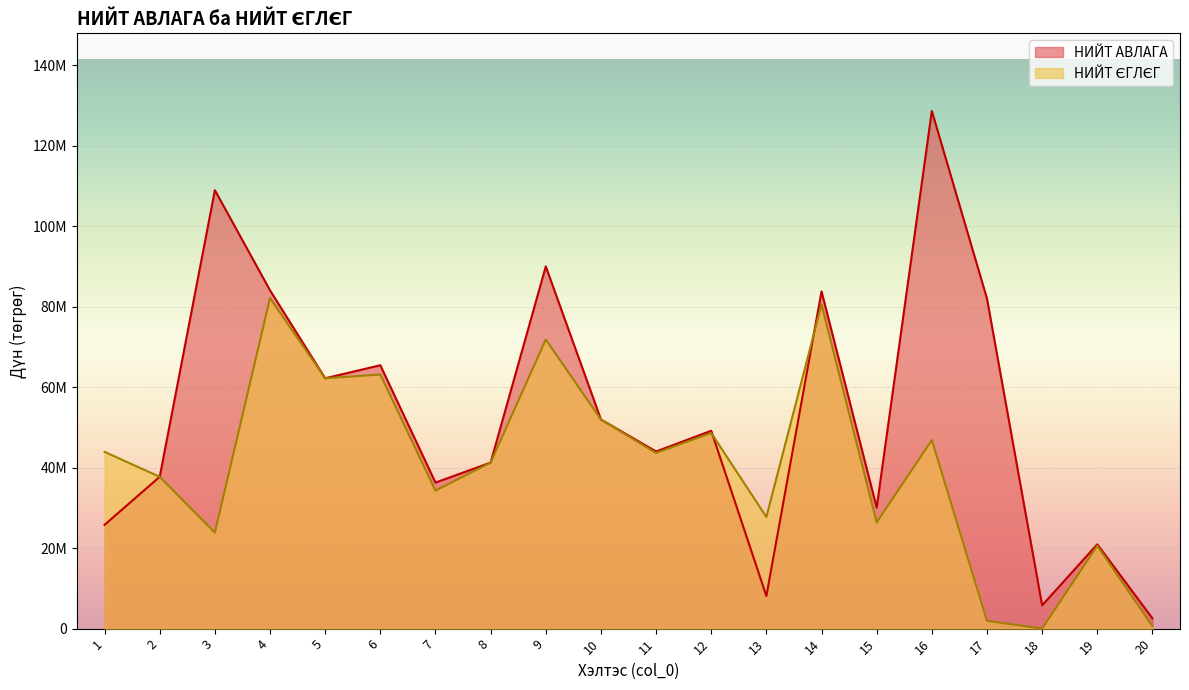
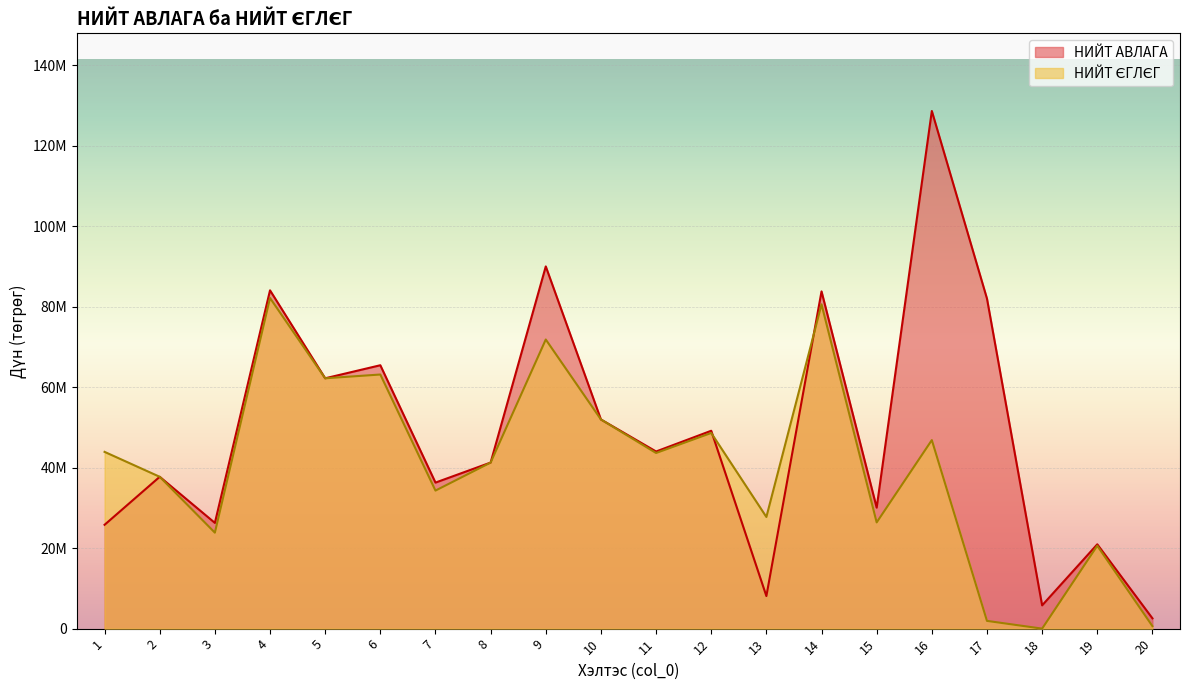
НИЙТ АВЛАГА, 3: 109000000 -> 26000000
